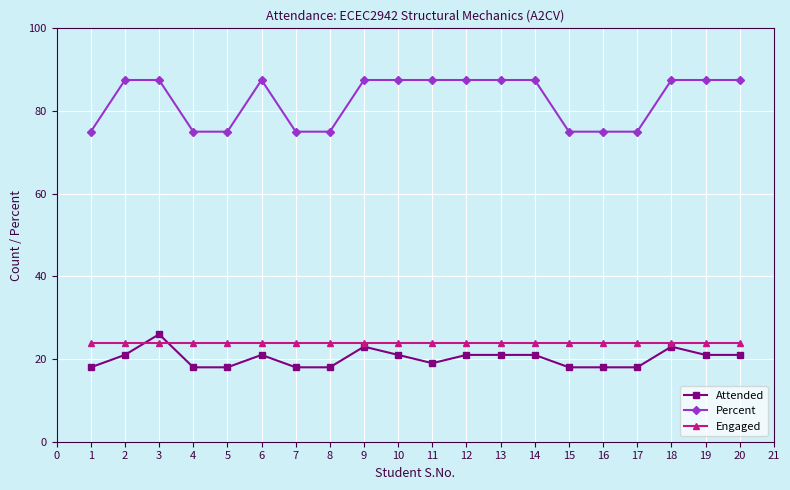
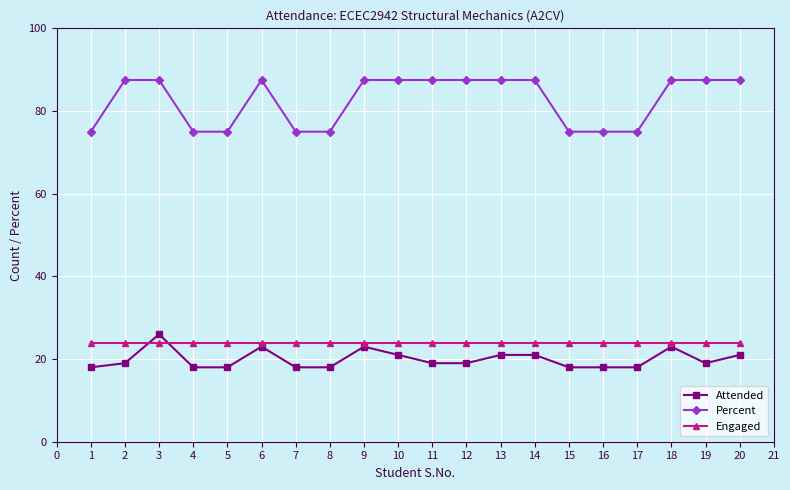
Attended, 2: 21 -> 19
Attended, 6: 21 -> 23
Attended, 12: 21 -> 19
Attended, 19: 21 -> 19
